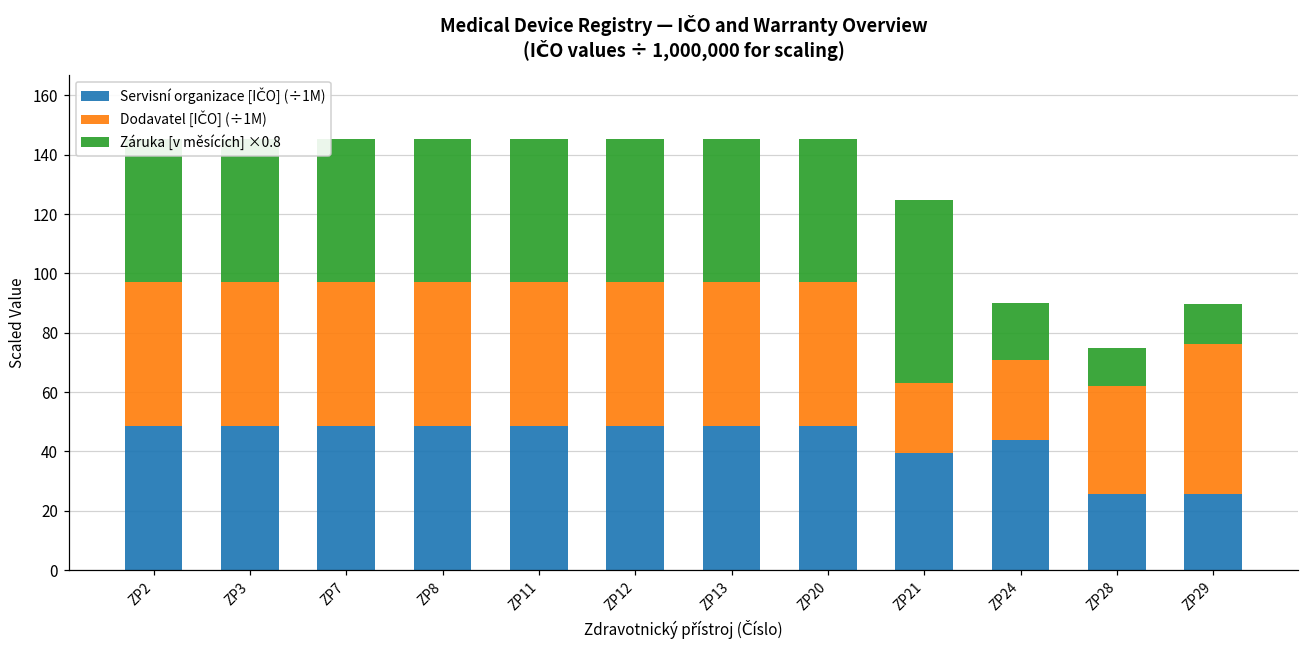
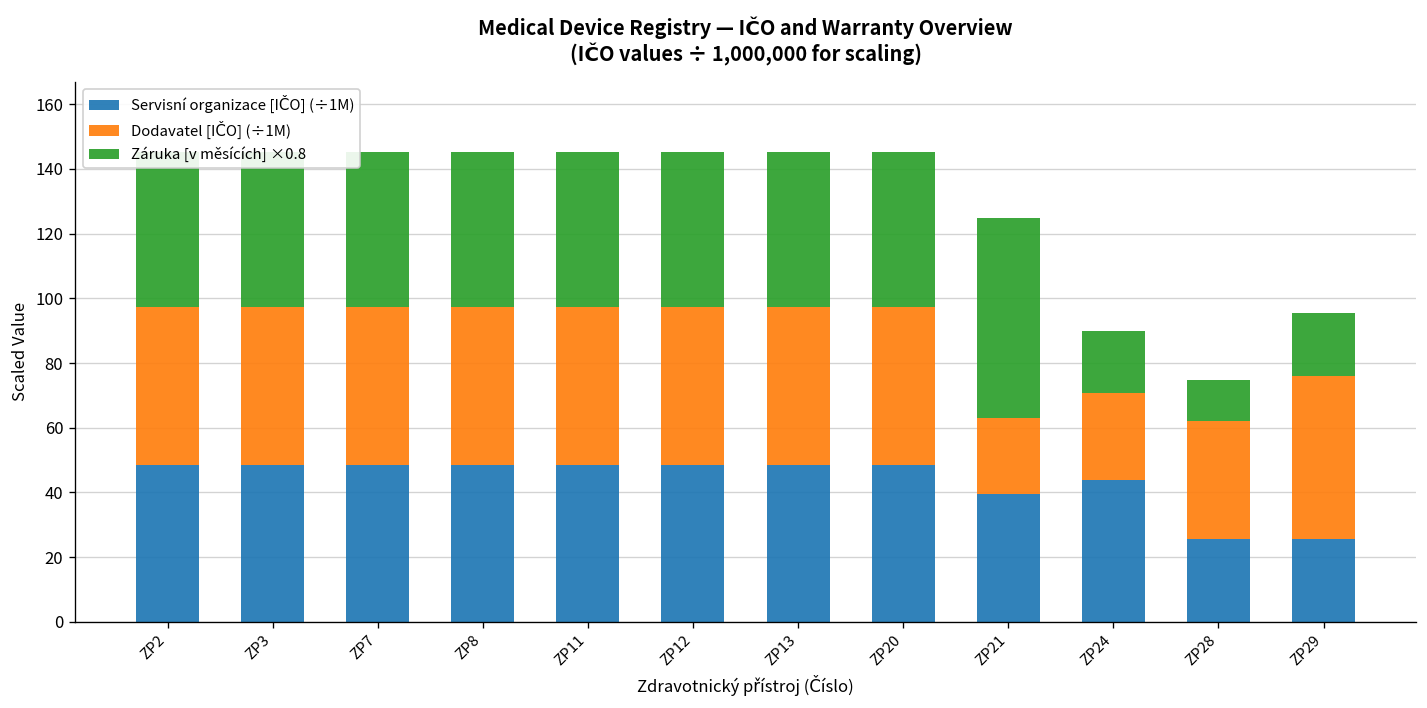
Záruka [v měsících] ×0.8, ZP29: 14 -> 19
